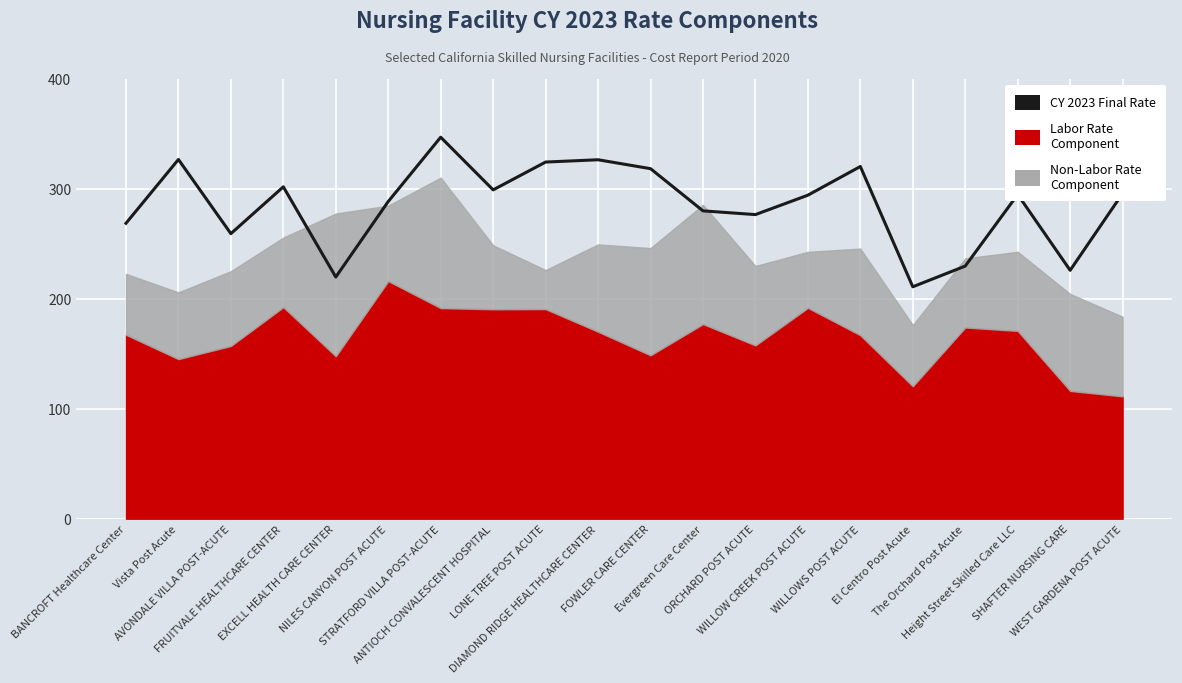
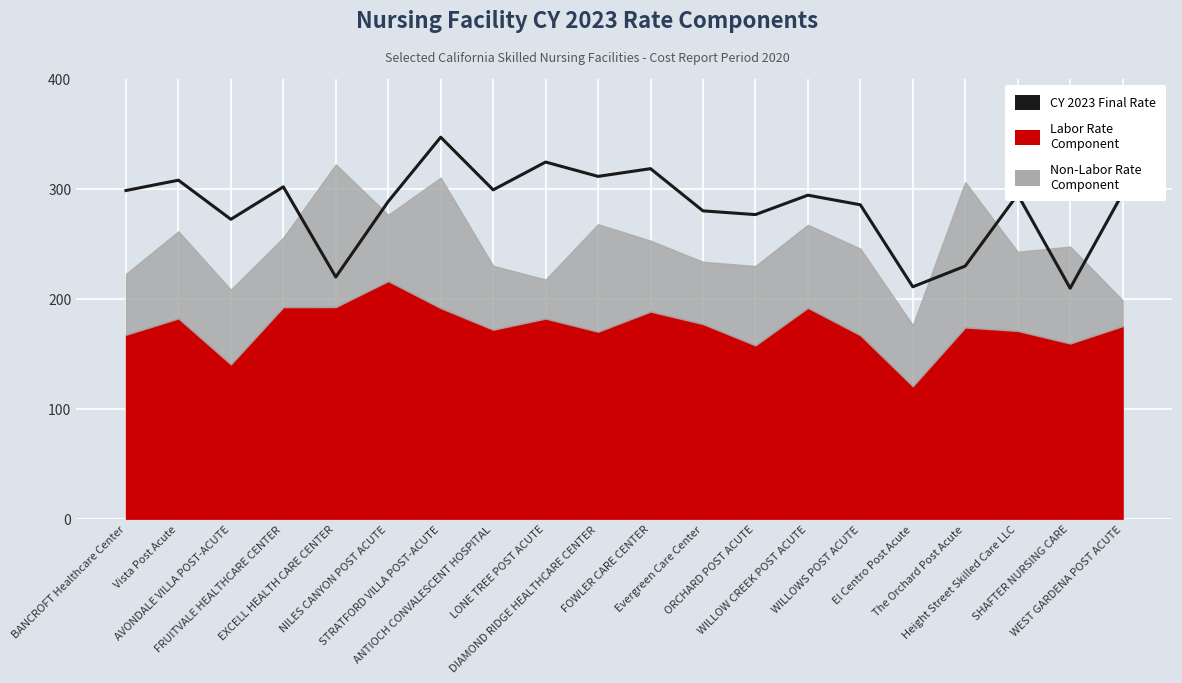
CY 2023 Final Rate, BANCROFT Healthcare Center: 268 -> 298
CY 2023 Final Rate, Vista Post Acute: 326 -> 308
Labor Rate Component, Vista Post Acute: 145 -> 182
Non-Labor Rate Component, Vista Post Acute: 61 -> 79
CY 2023 Final Rate, AVONDALE VILLA POST-ACUTE: 259 -> 272
Labor Rate Component, AVONDALE VILLA POST-ACUTE: 157 -> 140
Labor Rate Component, EXCELL HEALTH CARE CENTER: 148 -> 192
Non-Labor Rate Component, NILES CANYON POST ACUTE: 69 -> 60
Labor Rate Component, ANTIOCH CONVALESCENT HOSPITAL: 190 -> 172
Labor Rate Component, LONE TREE POST ACUTE: 190 -> 182
CY 2023 Final Rate, DIAMOND RIDGE HEALTHCARE CENTER: 326 -> 311
Non-Labor Rate Component, DIAMOND RIDGE HEALTHCARE CENTER: 79 -> 98
Labor Rate Component, FOWLER CARE CENTER: 148 -> 188
Non-Labor Rate Component, FOWLER CARE CENTER: 97 -> 64
Non-Labor Rate Component, Evergreen Care Center: 108 -> 57
Non-Labor Rate Component, WILLOW CREEK POST ACUTE: 51 -> 75
CY 2023 Final Rate, WILLOWS POST ACUTE: 320 -> 285
Non-Labor Rate Component, The Orchard Post Acute: 63 -> 132
CY 2023 Final Rate, SHAFTER NURSING CARE: 226 -> 209
Labor Rate Component, SHAFTER NURSING CARE: 116 -> 159
Labor Rate Component, WEST GARDENA POST ACUTE: 111 -> 175
Non-Labor Rate Component, WEST GARDENA POST ACUTE: 72 -> 24
